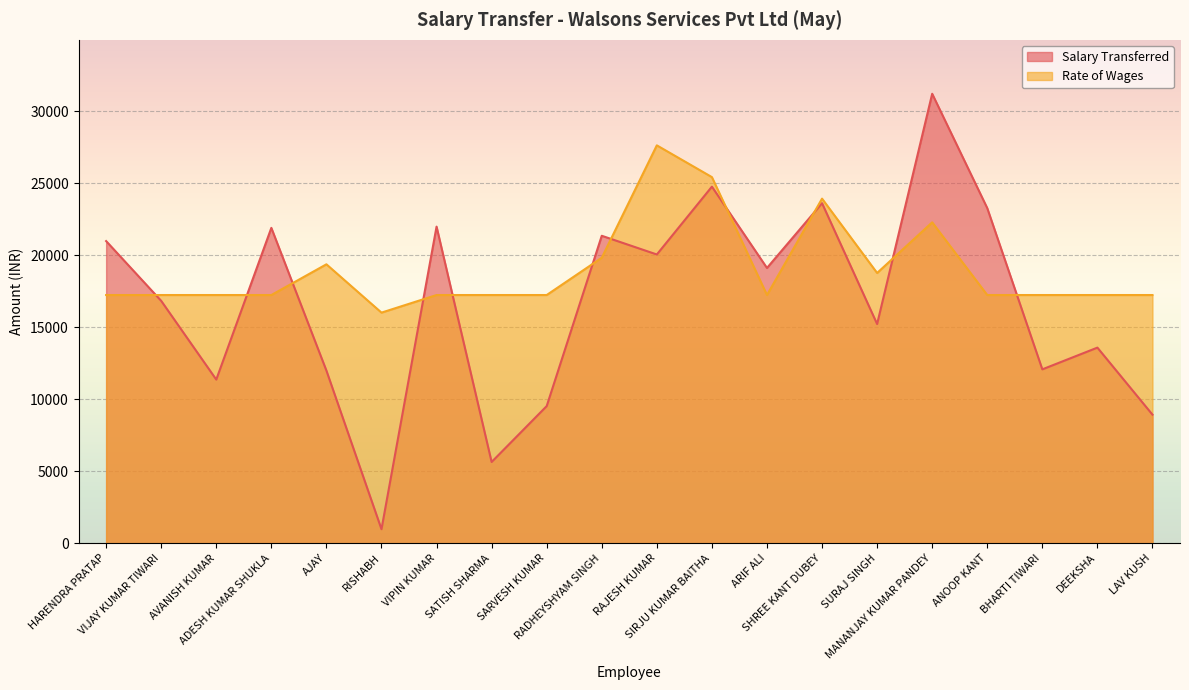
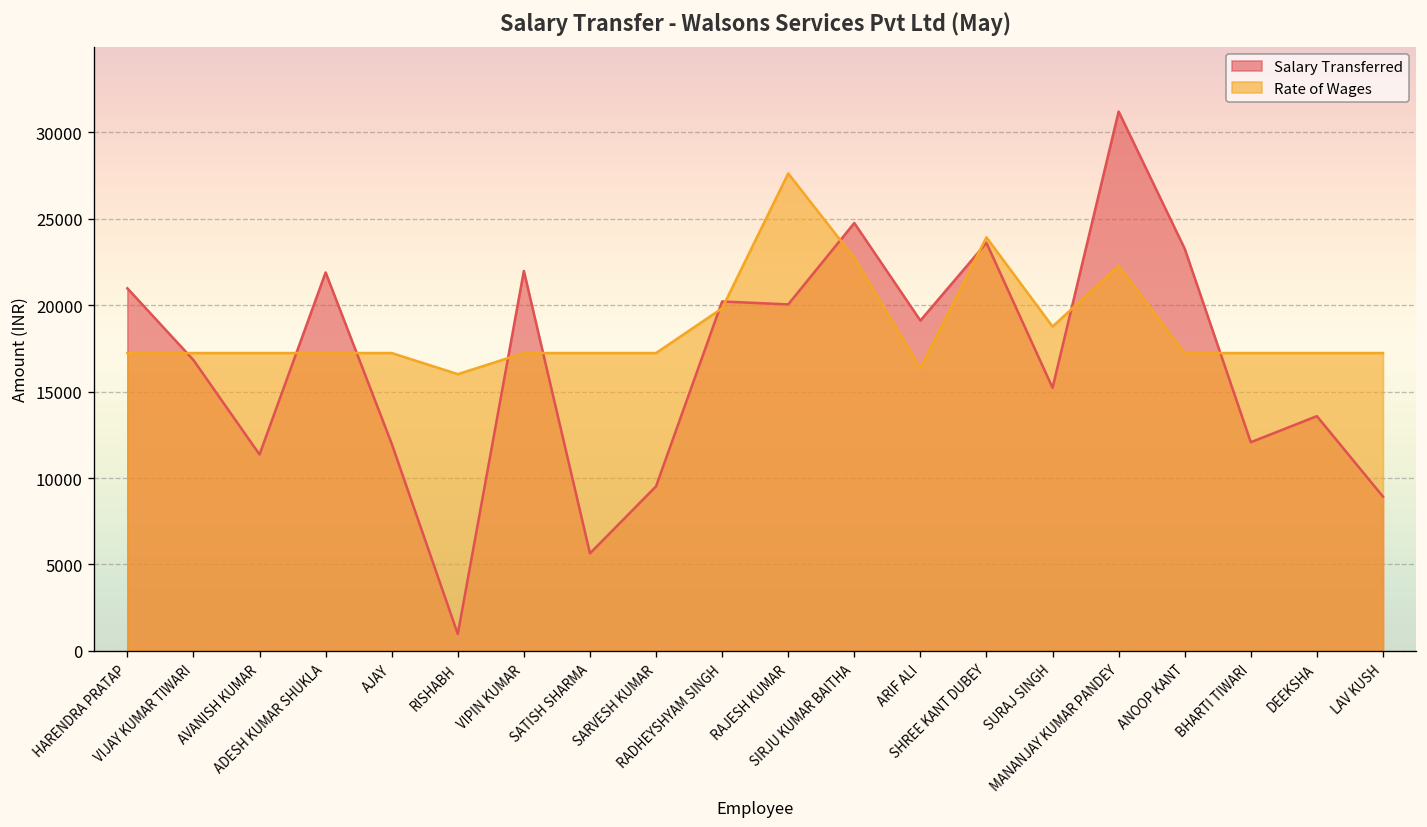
Rate of Wages, AJAY: 19400 -> 17200
Salary Transferred, RADHEYSHYAM SINGH: 21400 -> 20200
Rate of Wages, SIRJU KUMAR BAITHA: 25400 -> 22700
Rate of Wages, ARIF ALI: 17200 -> 16400
